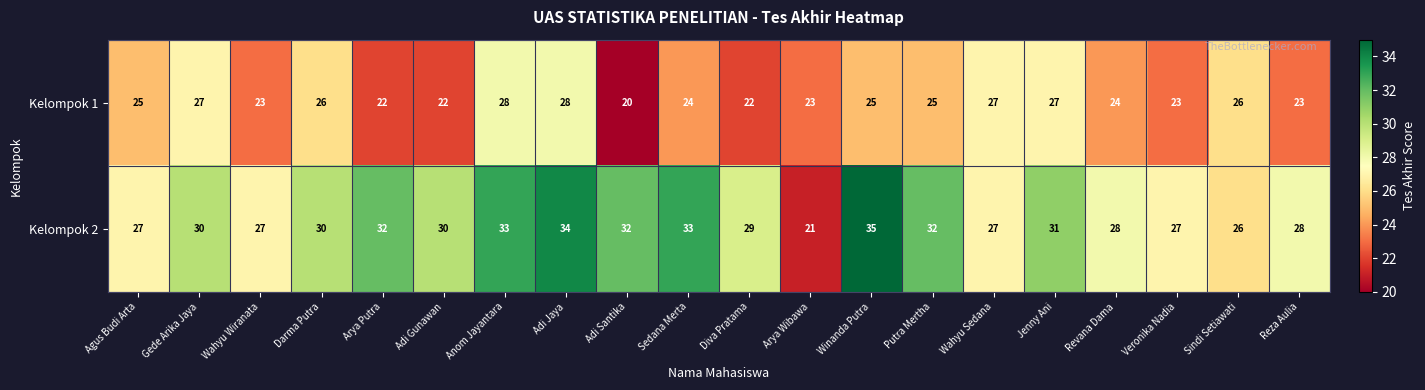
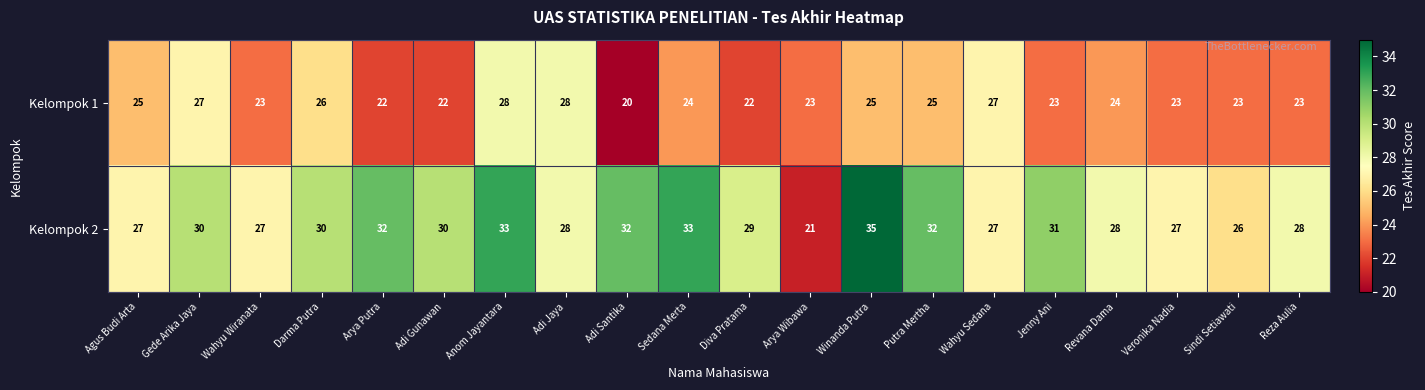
Kelompok 1, Jenny Ani: 27 -> 23
Kelompok 1, Sindi Setiawati: 26 -> 23
Kelompok 2, Adi Jaya: 34 -> 28
